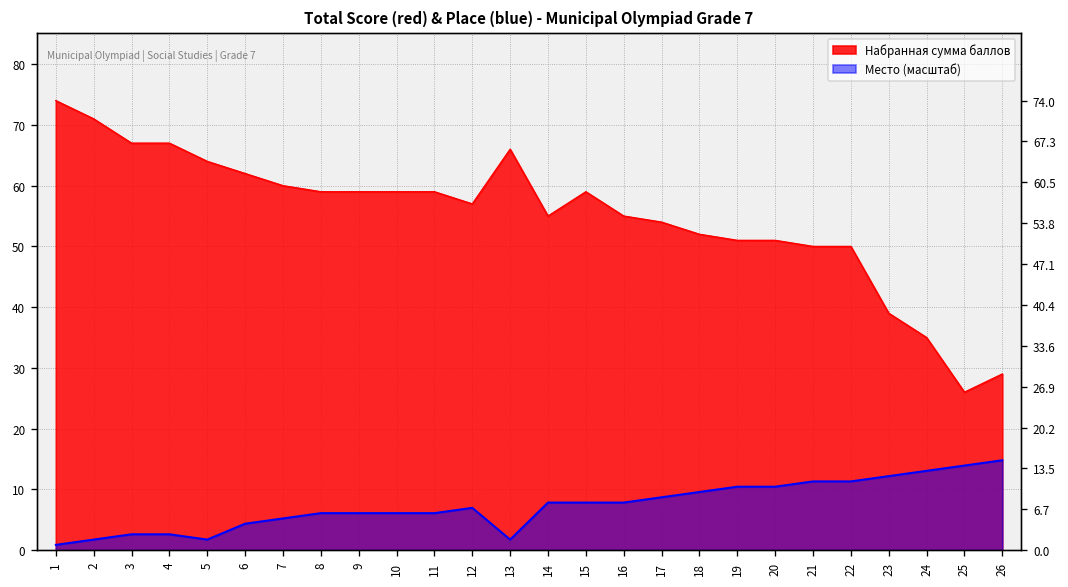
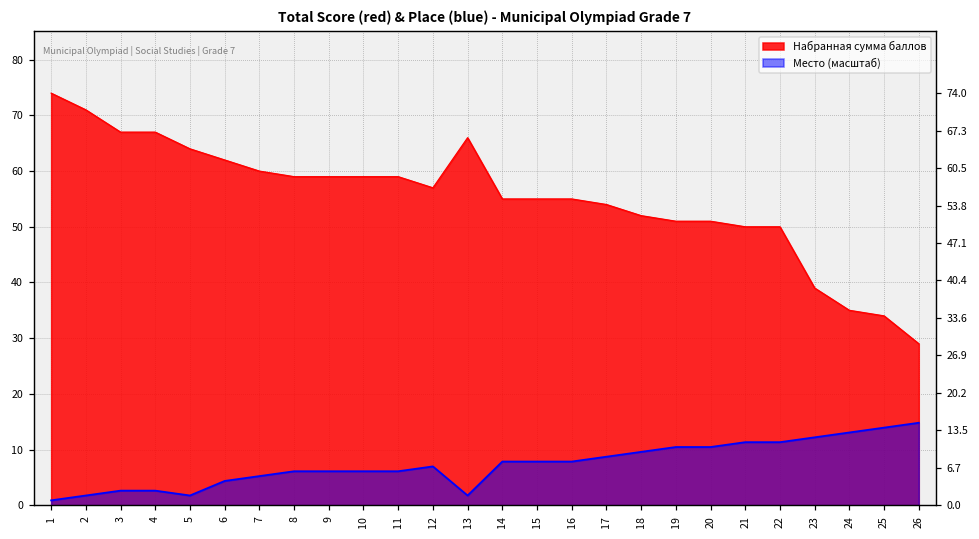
Набранная сумма баллов, 15: 59 -> 55
Набранная сумма баллов, 25: 26 -> 34
